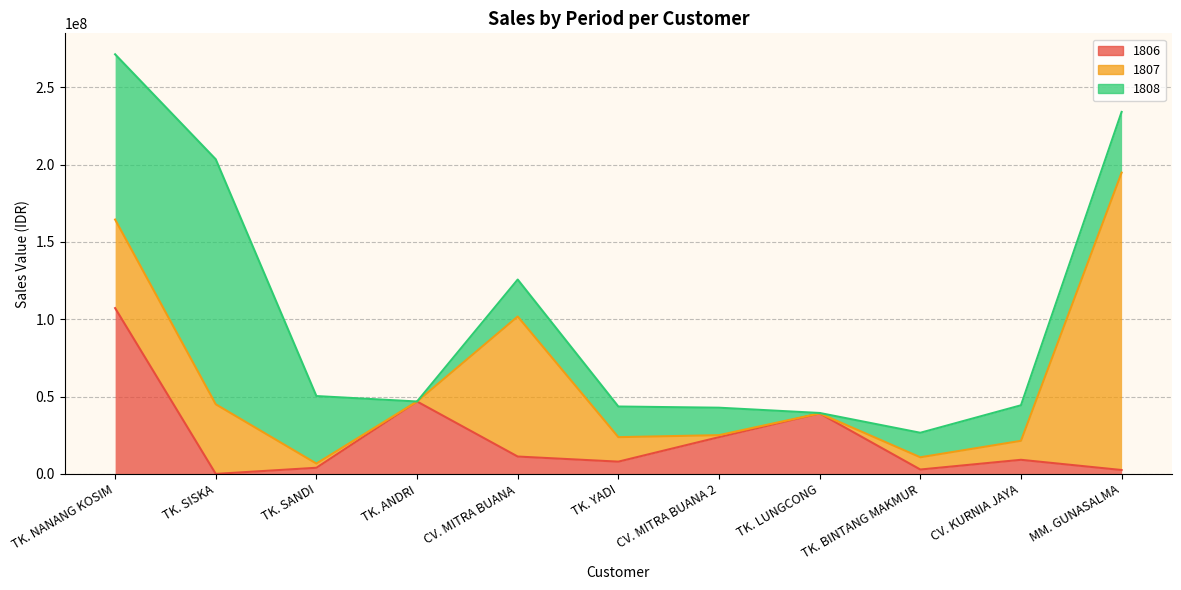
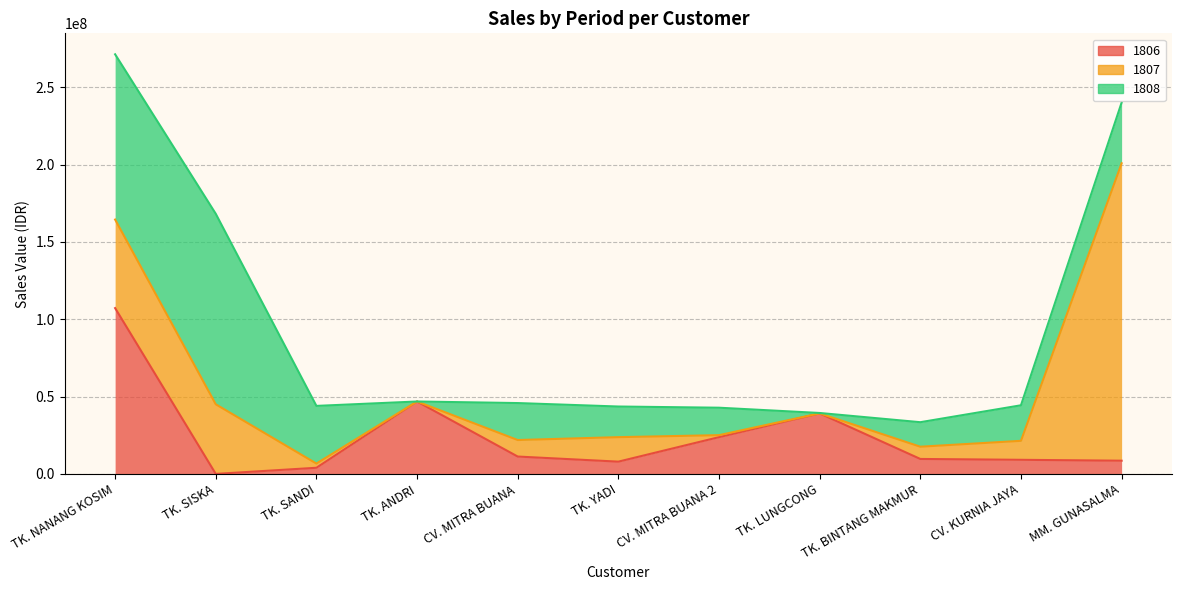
1808, TK. SISKA: 158000000 -> 123000000
1808, TK. SANDI: 44000000 -> 37000000
1807, CV. MITRA BUANA: 91000000 -> 11000000
1806, TK. BINTANG MAKMUR: 3000000 -> 10000000
1806, MM. GUNASALMA: 3000000 -> 9000000
